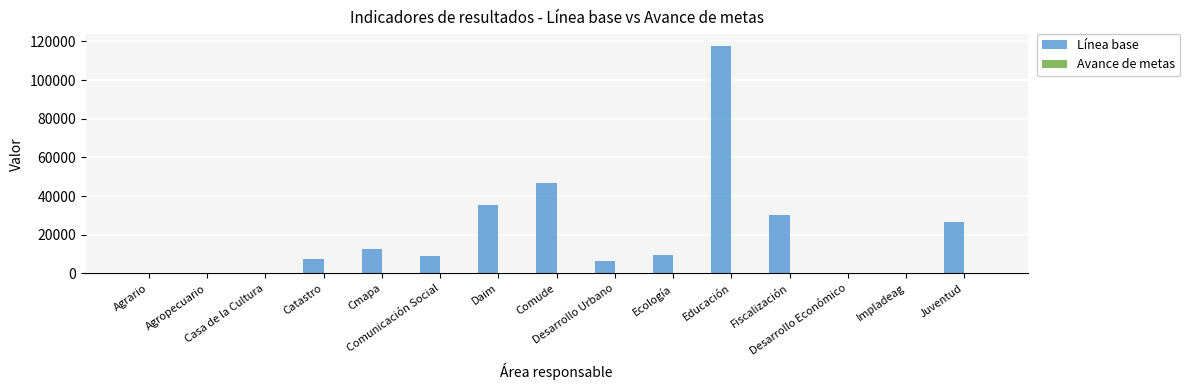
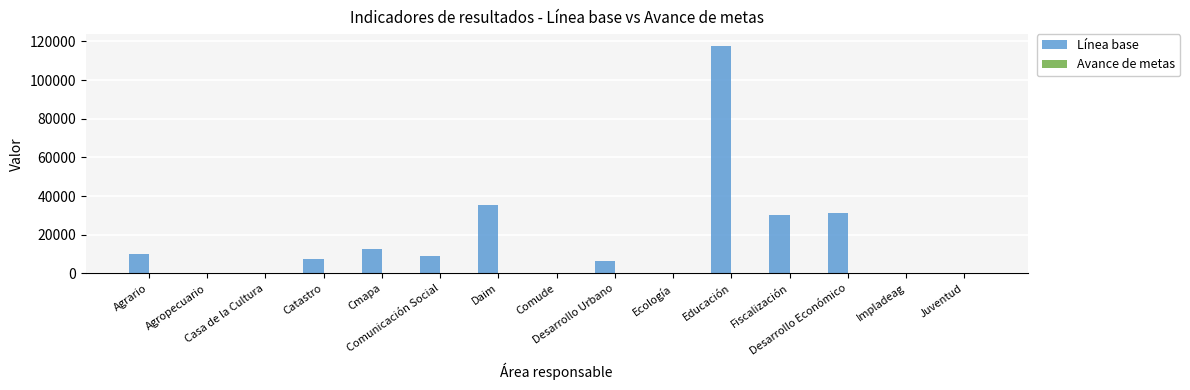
Línea base, Agrario: 0 -> 10000
Línea base, Comude: 47000 -> 0
Línea base, Ecología: 10000 -> 0
Línea base, Desarrollo Económico: 0 -> 31000
Línea base, Juventud: 27000 -> 0
